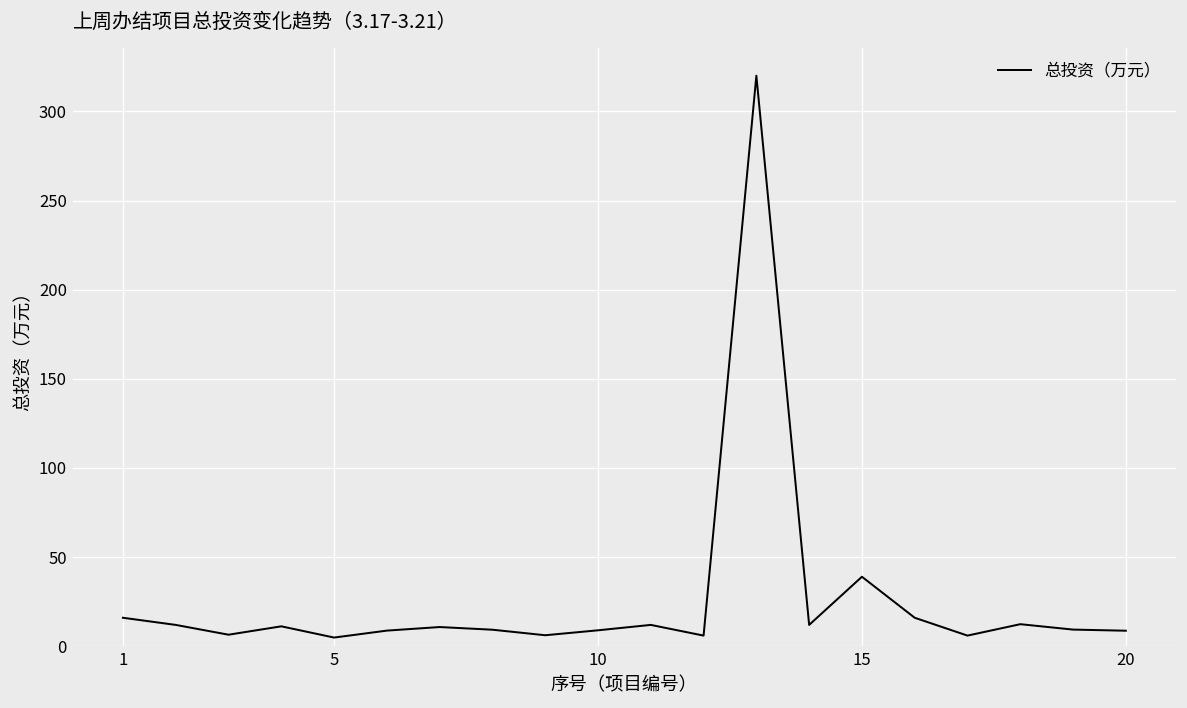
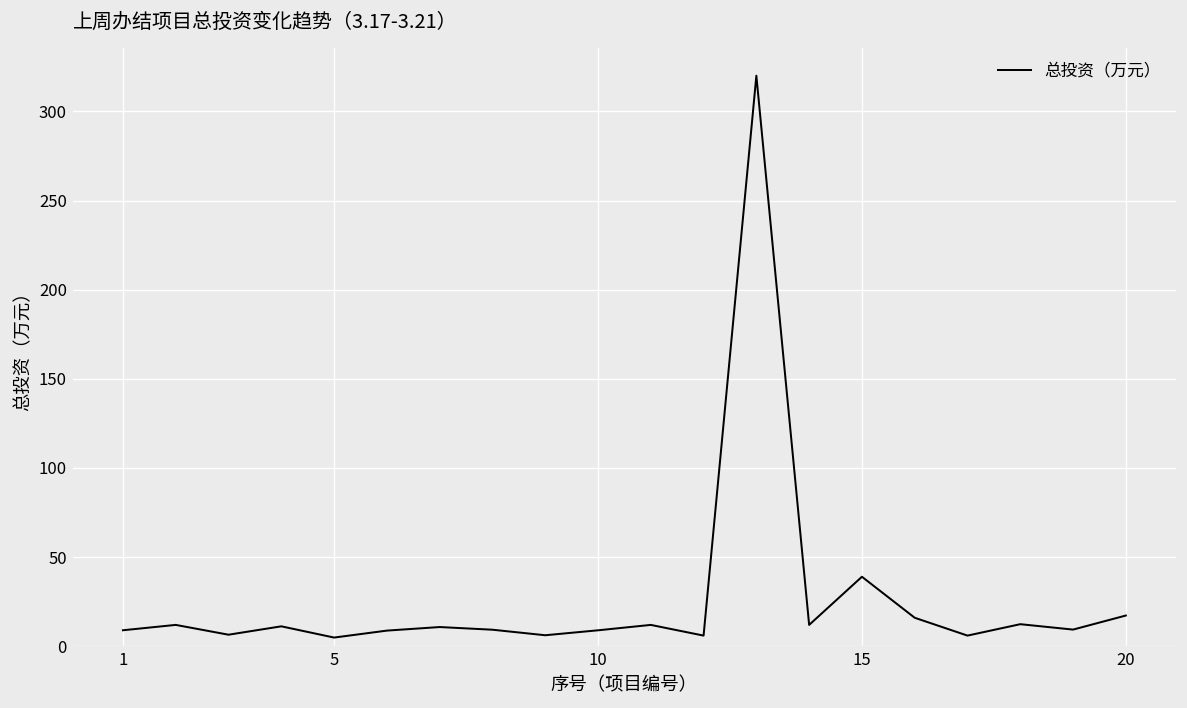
1: 16 -> 9
20: 9 -> 17
